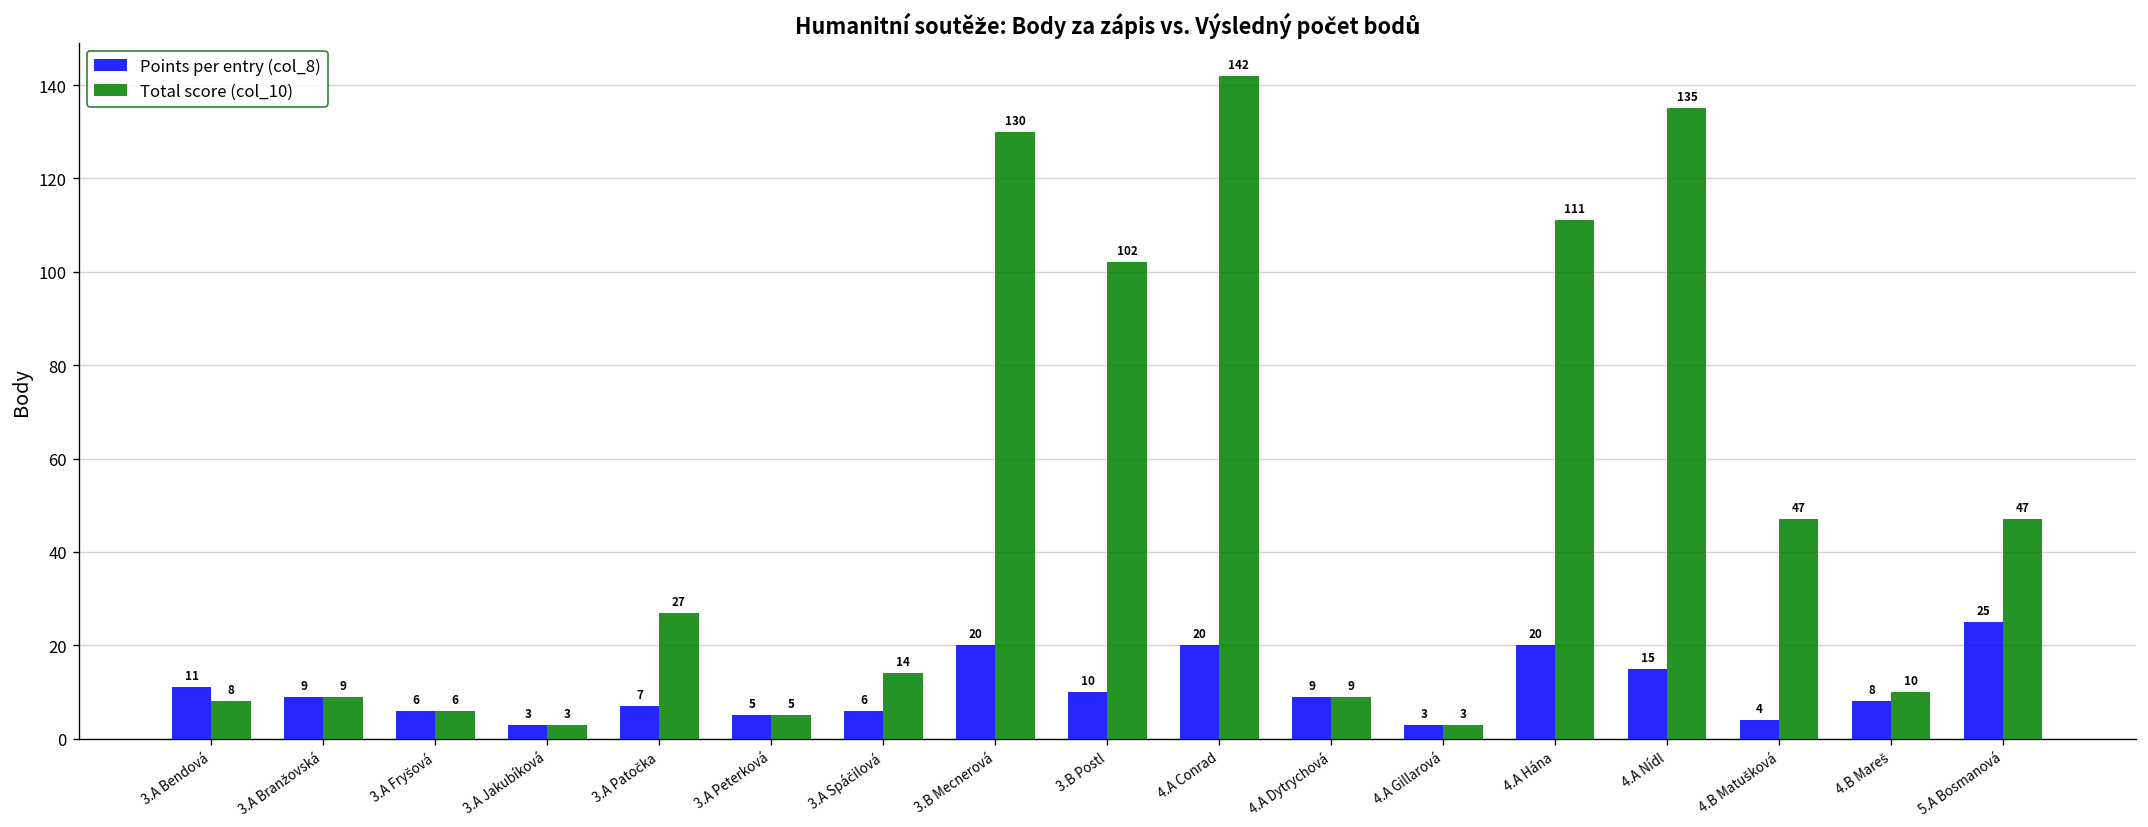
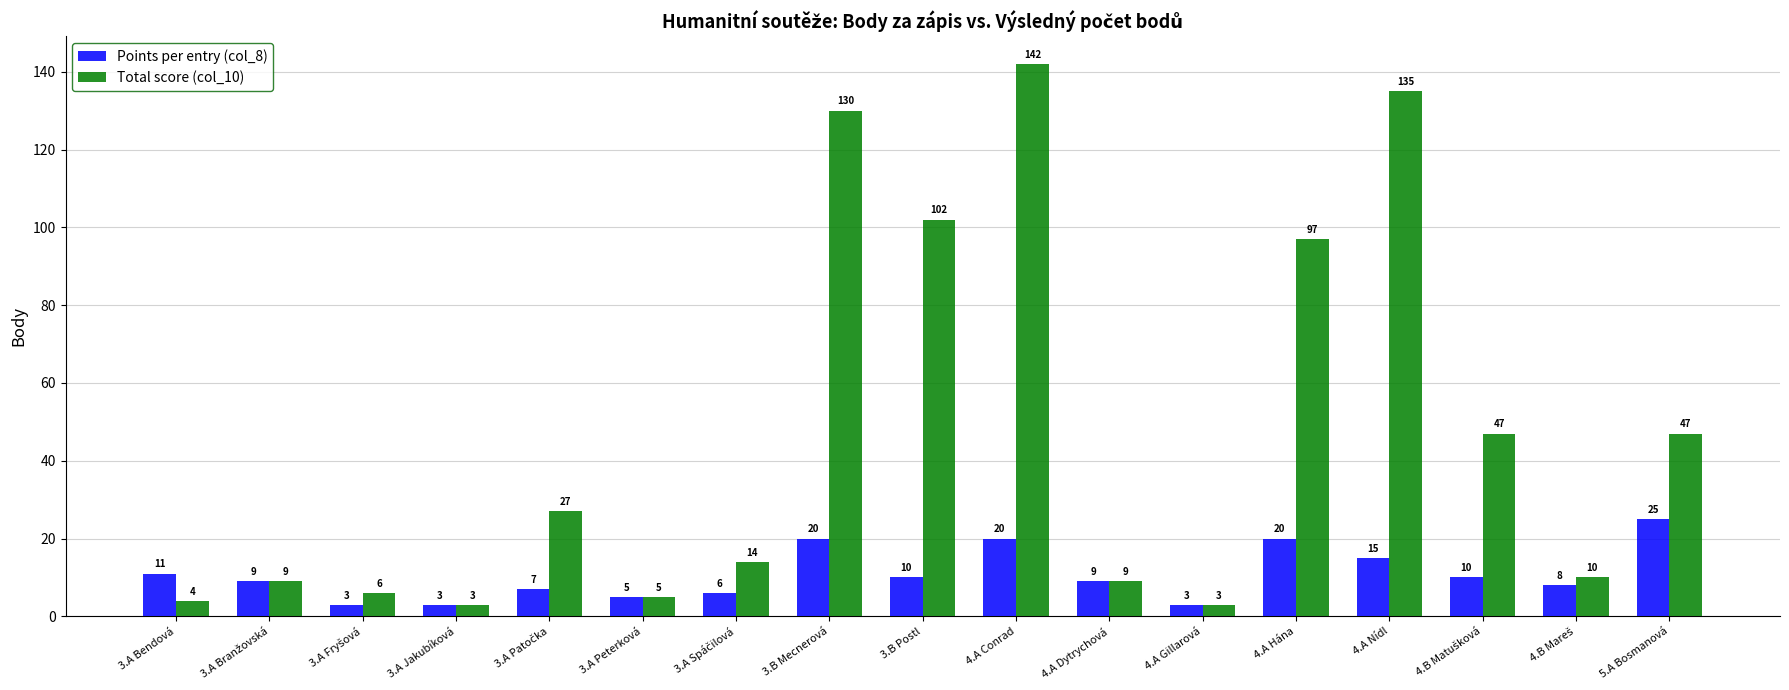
Total score (col_10), 3.A Bendová: 8 -> 4
Points per entry (col_8), 3.A Fryšová: 6 -> 3
Total score (col_10), 4.A Hána: 111 -> 97
Points per entry (col_8), 4.B Matušková: 4 -> 10
